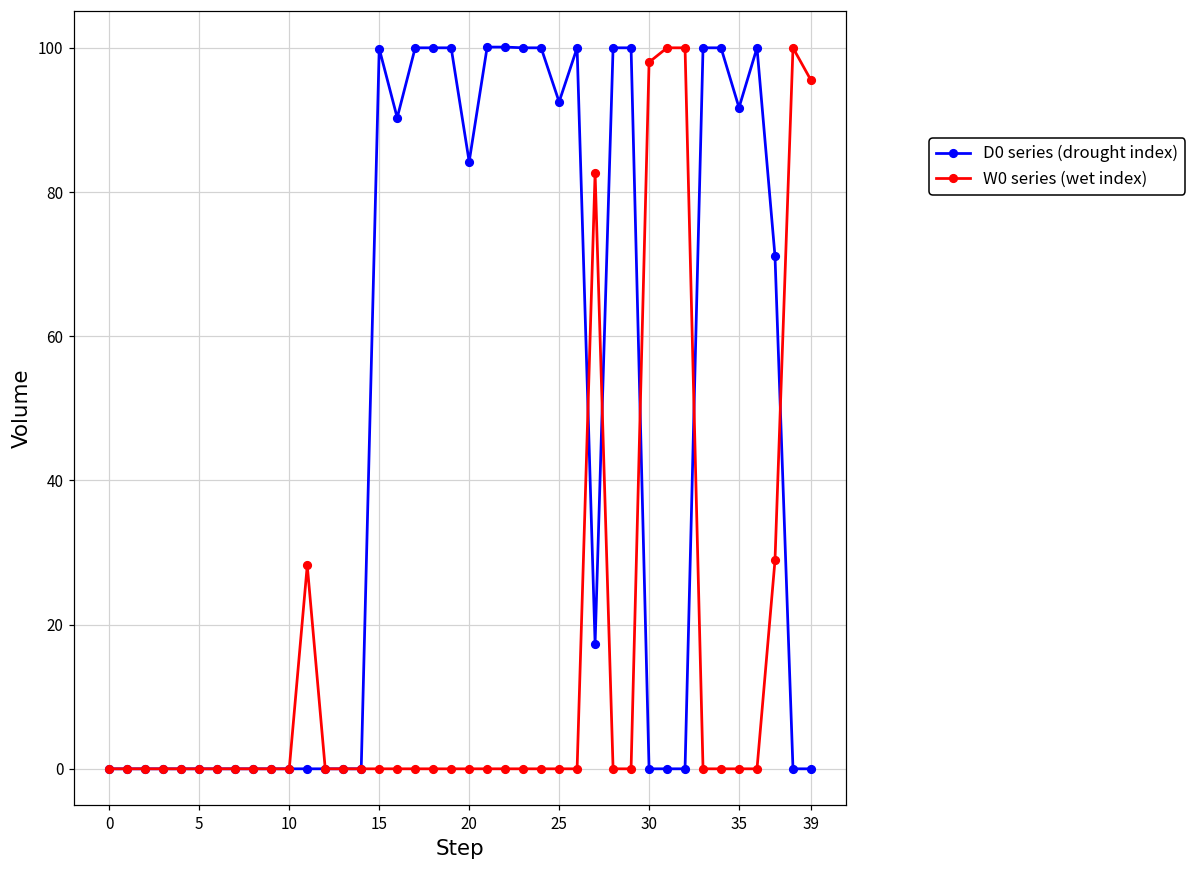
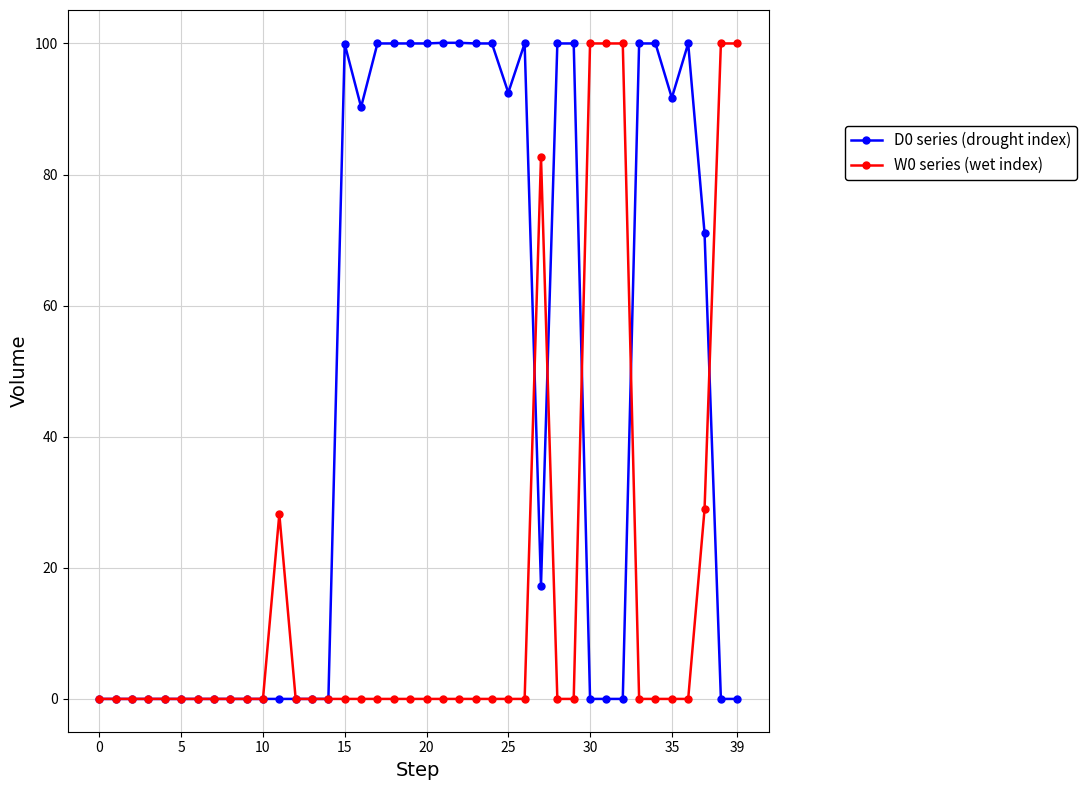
D0 series (drought index), 20: 84 -> 100
W0 series (wet index), 30: 98 -> 100
W0 series (wet index), 39: 96 -> 100
